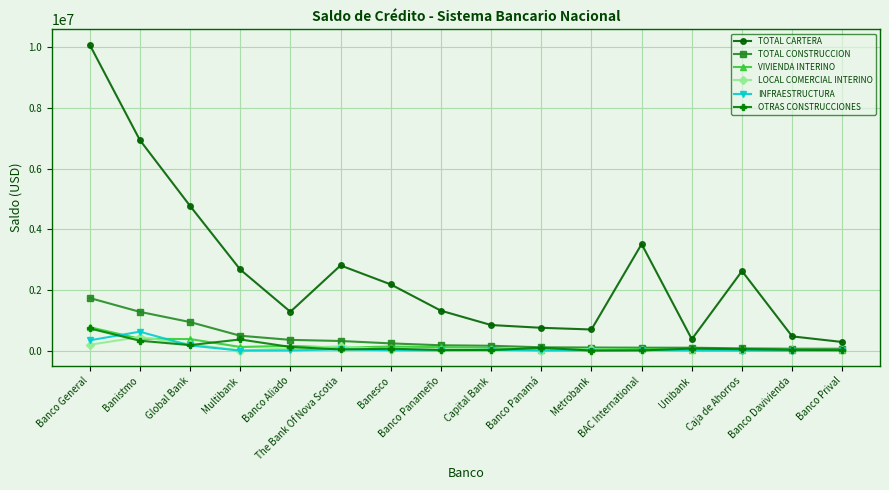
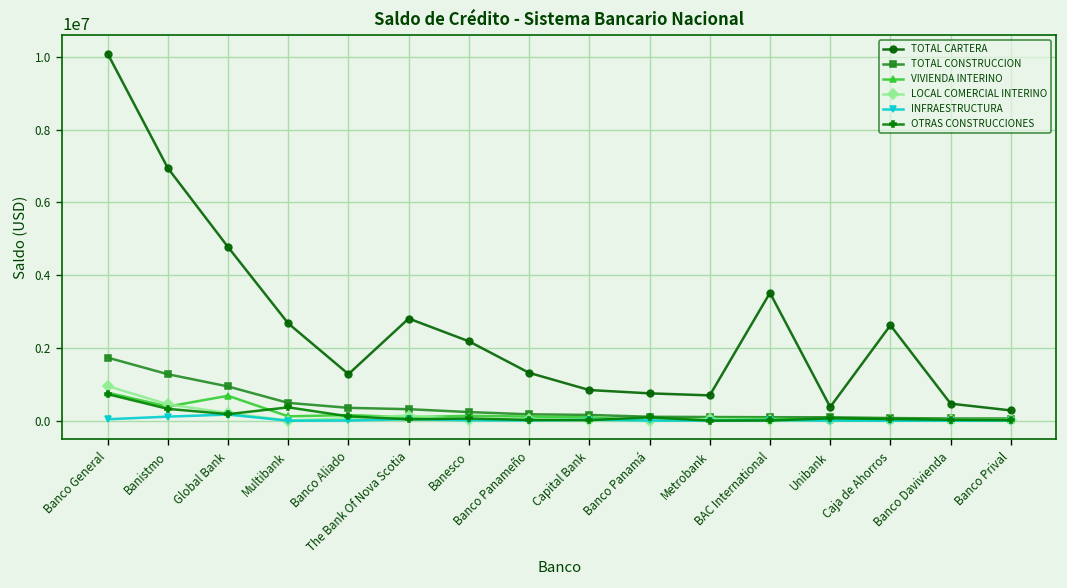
LOCAL COMERCIAL INTERINO, Banco General: 200000 -> 1000000
INFRAESTRUCTURA, Banco General: 300000 -> 0
INFRAESTRUCTURA, Banistmo: 600000 -> 100000
VIVIENDA INTERINO, Global Bank: 400000 -> 700000
